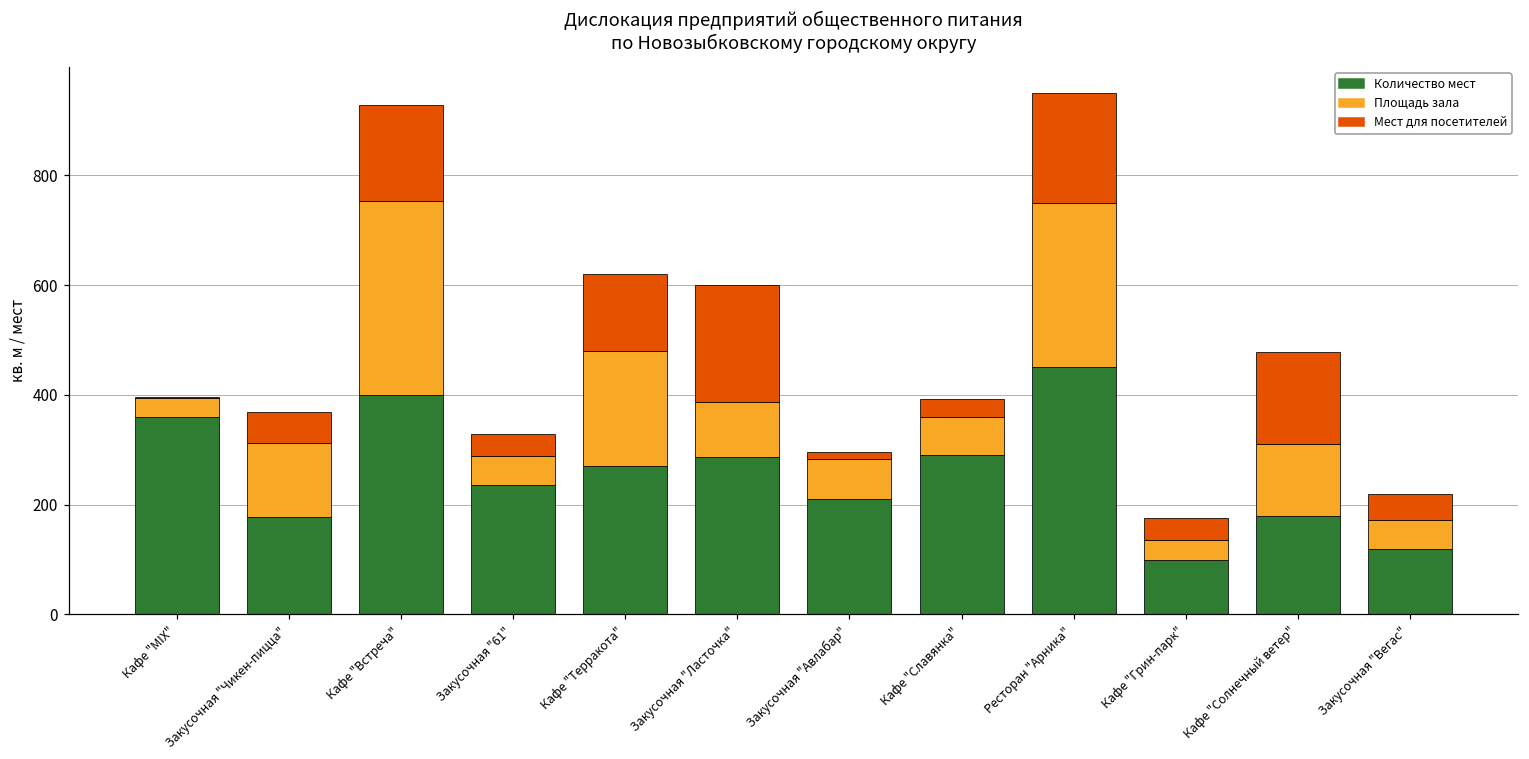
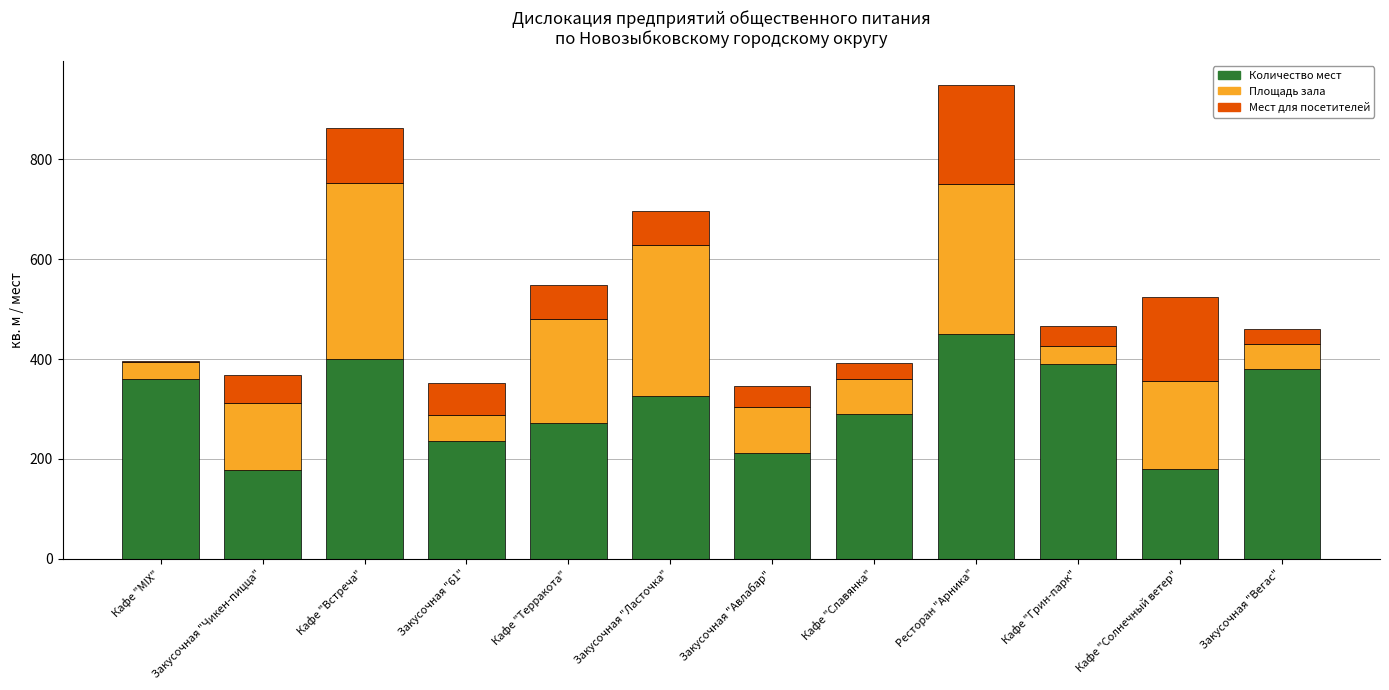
Мест для посетителей, Кафе "Встреча": 180 -> 110
Мест для посетителей, Закусочная "61": 40 -> 60
Мест для посетителей, Кафе "Терракота": 140 -> 70
Количество мест, Закусочная "Ласточка": 290 -> 330
Площадь зала, Закусочная "Ласточка": 100 -> 300
Мест для посетителей, Закусочная "Ласточка": 210 -> 70
Площадь зала, Закусочная "Авлабар": 70 -> 90
Мест для посетителей, Закусочная "Авлабар": 10 -> 40
Количество мест, Кафе "Грин-парк": 100 -> 390
Площадь зала, Кафе "Солнечный ветер": 130 -> 180
Количество мест, Закусочная "Вегас": 120 -> 380
Мест для посетителей, Закусочная "Вегас": 50 -> 30
